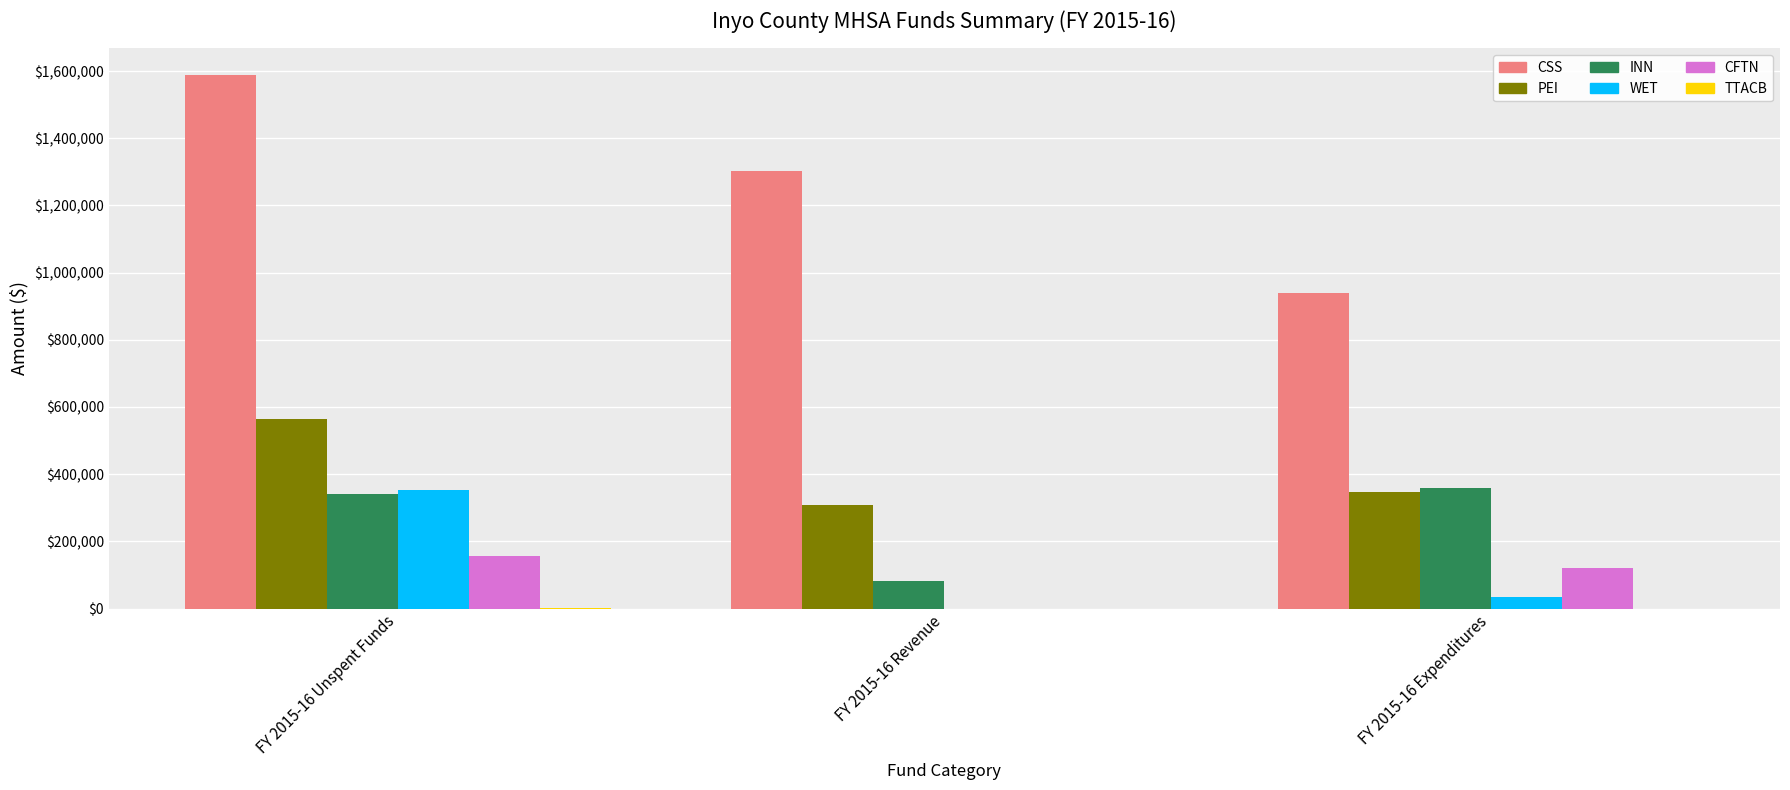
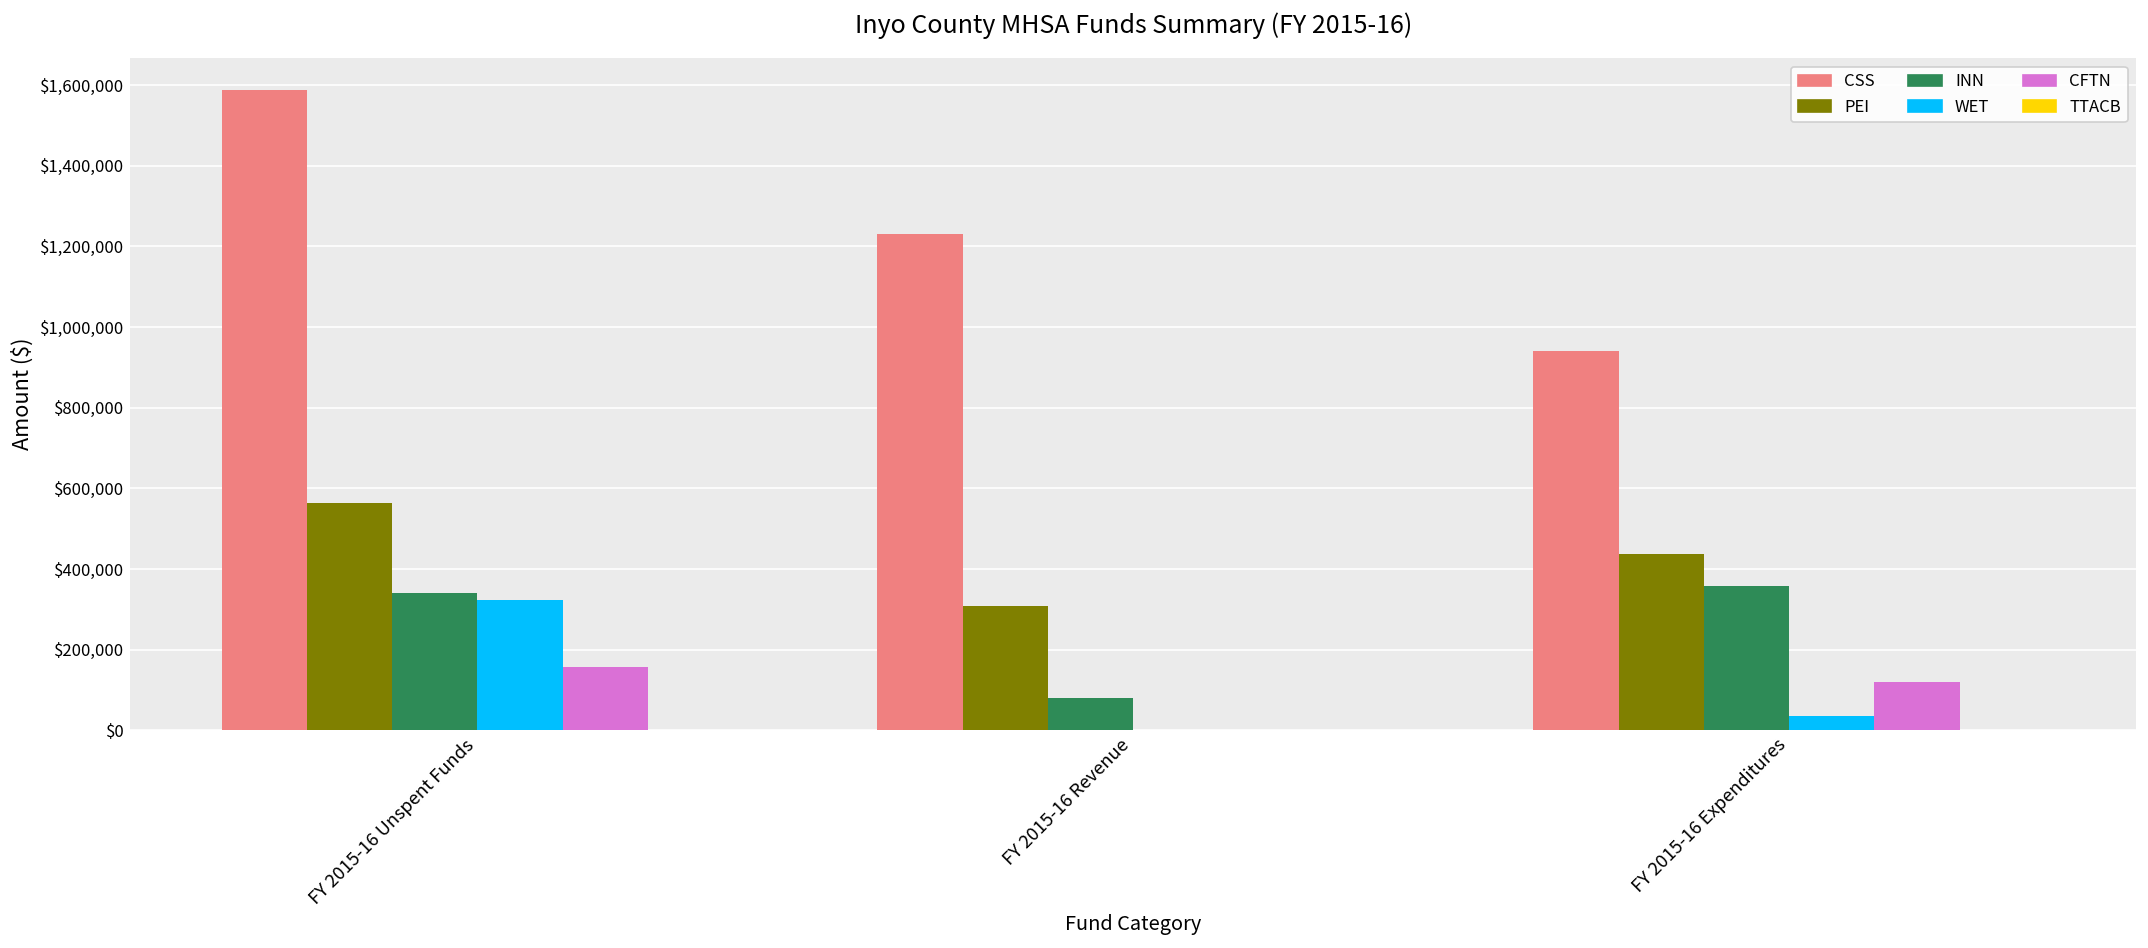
WET, FY 2015-16 Unspent Funds: $350,000 -> $320,000
CSS, FY 2015-16 Revenue: $1,300,000 -> $1,230,000
PEI, FY 2015-16 Expenditures: $350,000 -> $440,000
